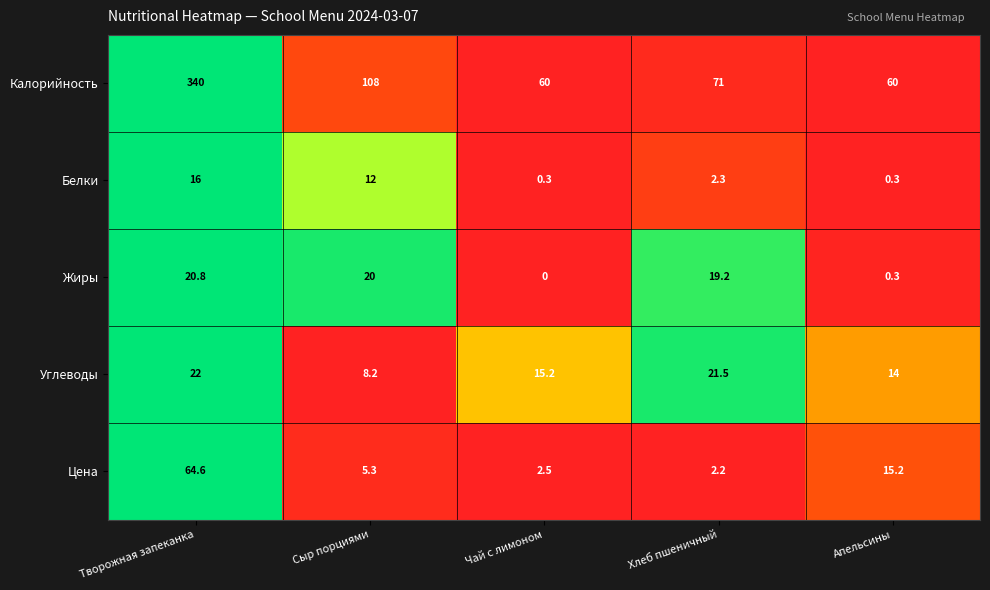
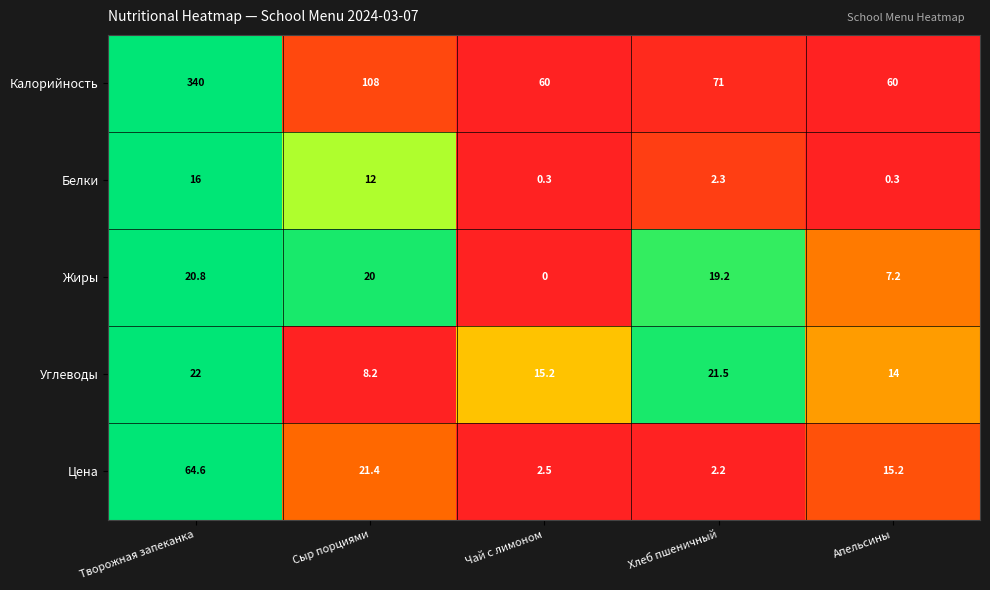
Жиры, Апельсины: 0.3 -> 7.2
Цена, Сыр порциями: 5.3 -> 21.4
